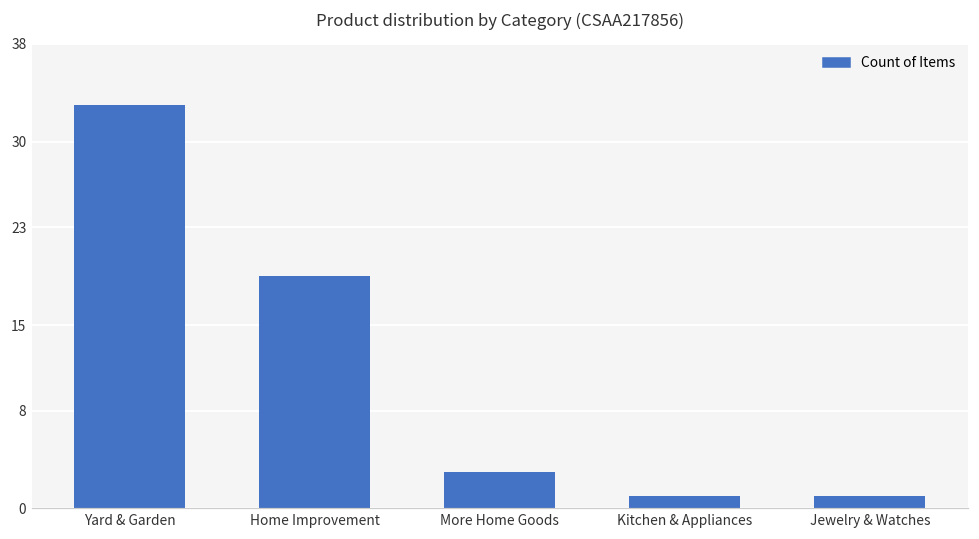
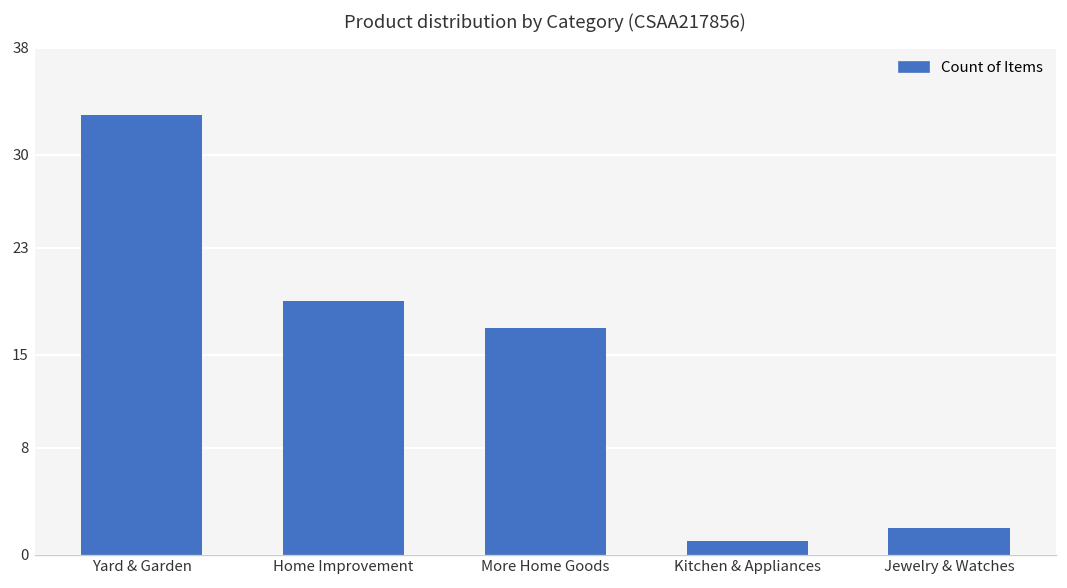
More Home Goods: 3 -> 17
Jewelry & Watches: 1 -> 2
